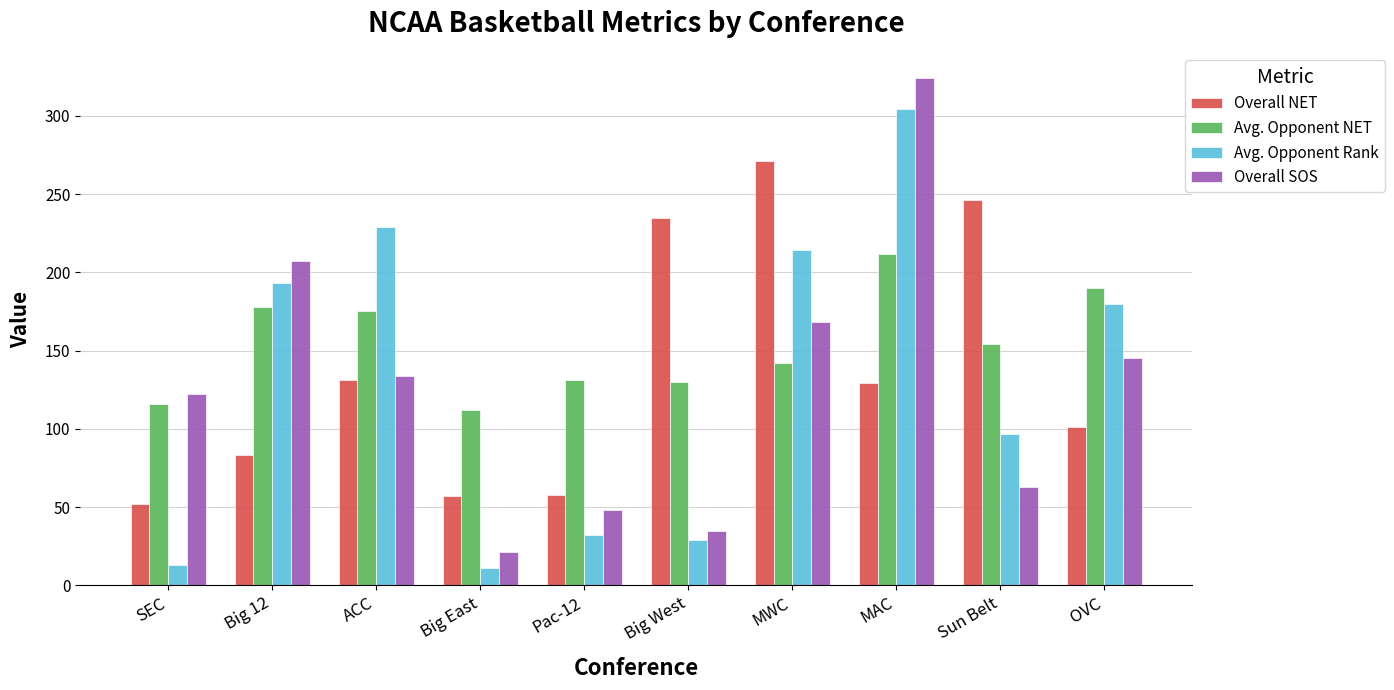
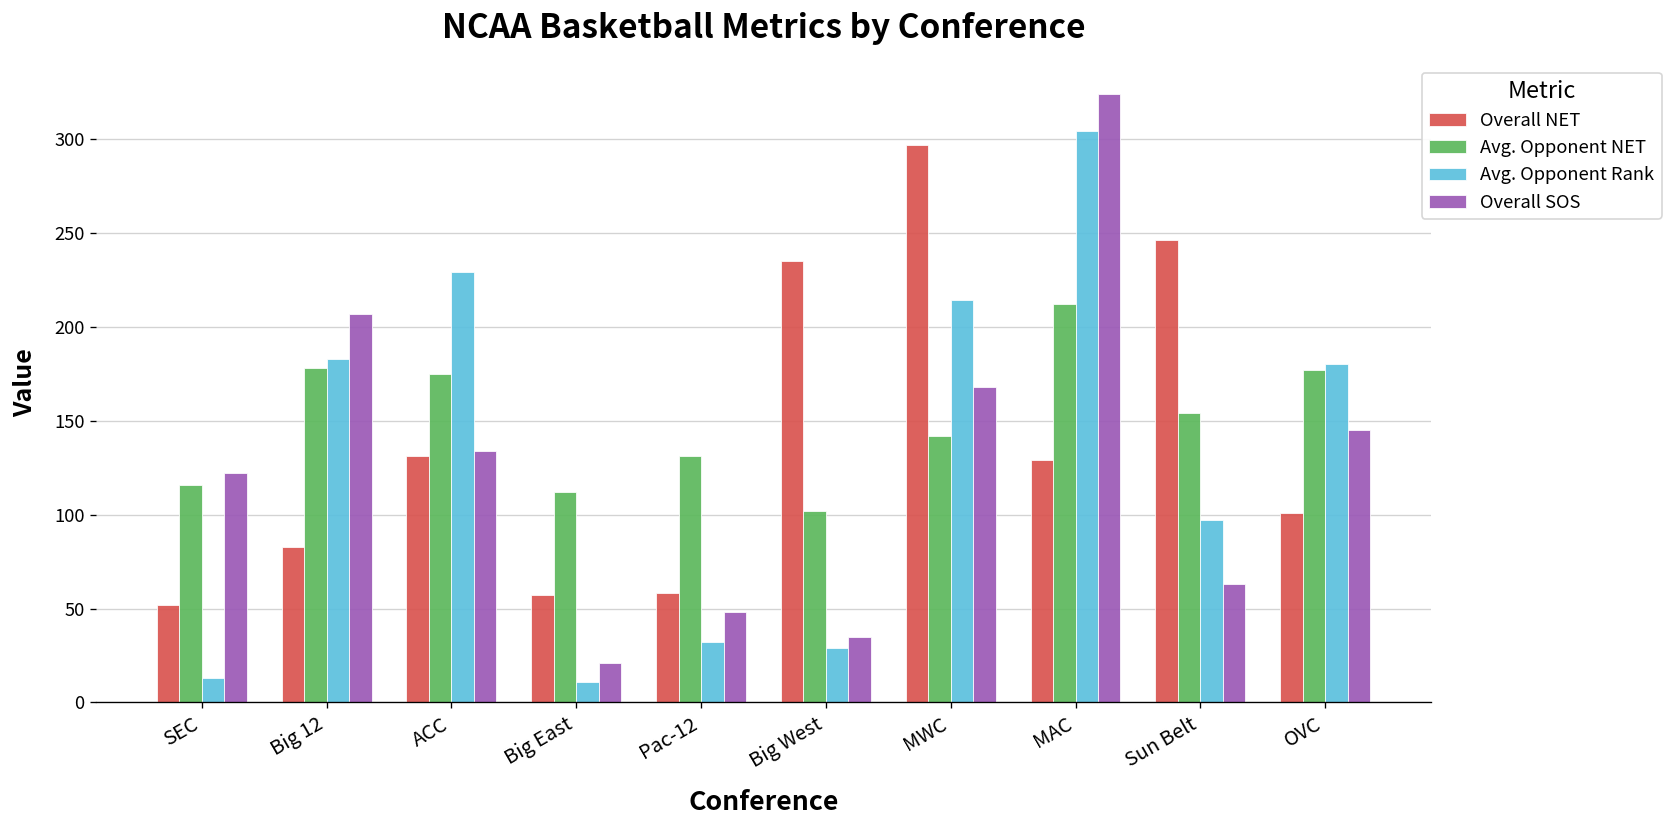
Avg. Opponent Rank, Big 12: 193 -> 183
Avg. Opponent NET, Big West: 130 -> 102
Overall NET, MWC: 271 -> 297
Avg. Opponent NET, OVC: 190 -> 177
